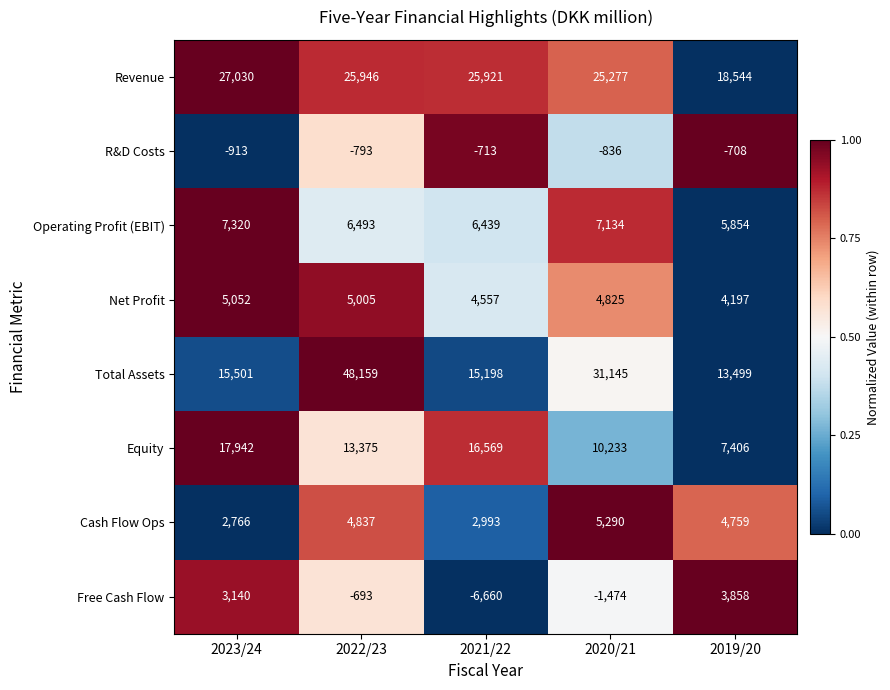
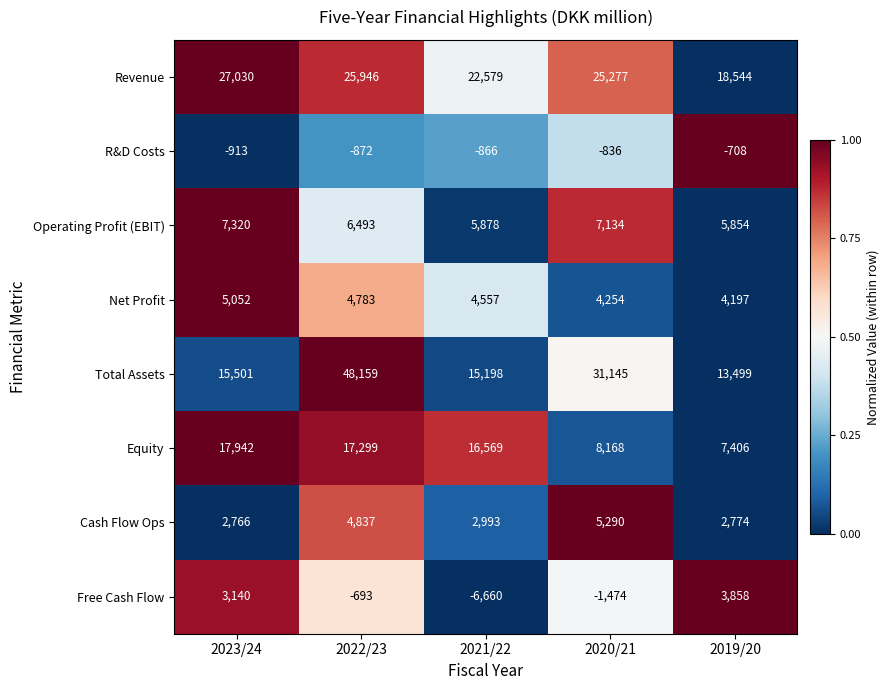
Revenue, 2021/22: 25,921 -> 22,579
R&D Costs, 2022/23: -793 -> -872
R&D Costs, 2021/22: -713 -> -866
Operating Profit (EBIT), 2021/22: 6,439 -> 5,878
Net Profit, 2022/23: 5,005 -> 4,783
Net Profit, 2020/21: 4,825 -> 4,254
Equity, 2022/23: 13,375 -> 17,299
Equity, 2020/21: 10,233 -> 8,168
Cash Flow Ops, 2019/20: 4,759 -> 2,774
